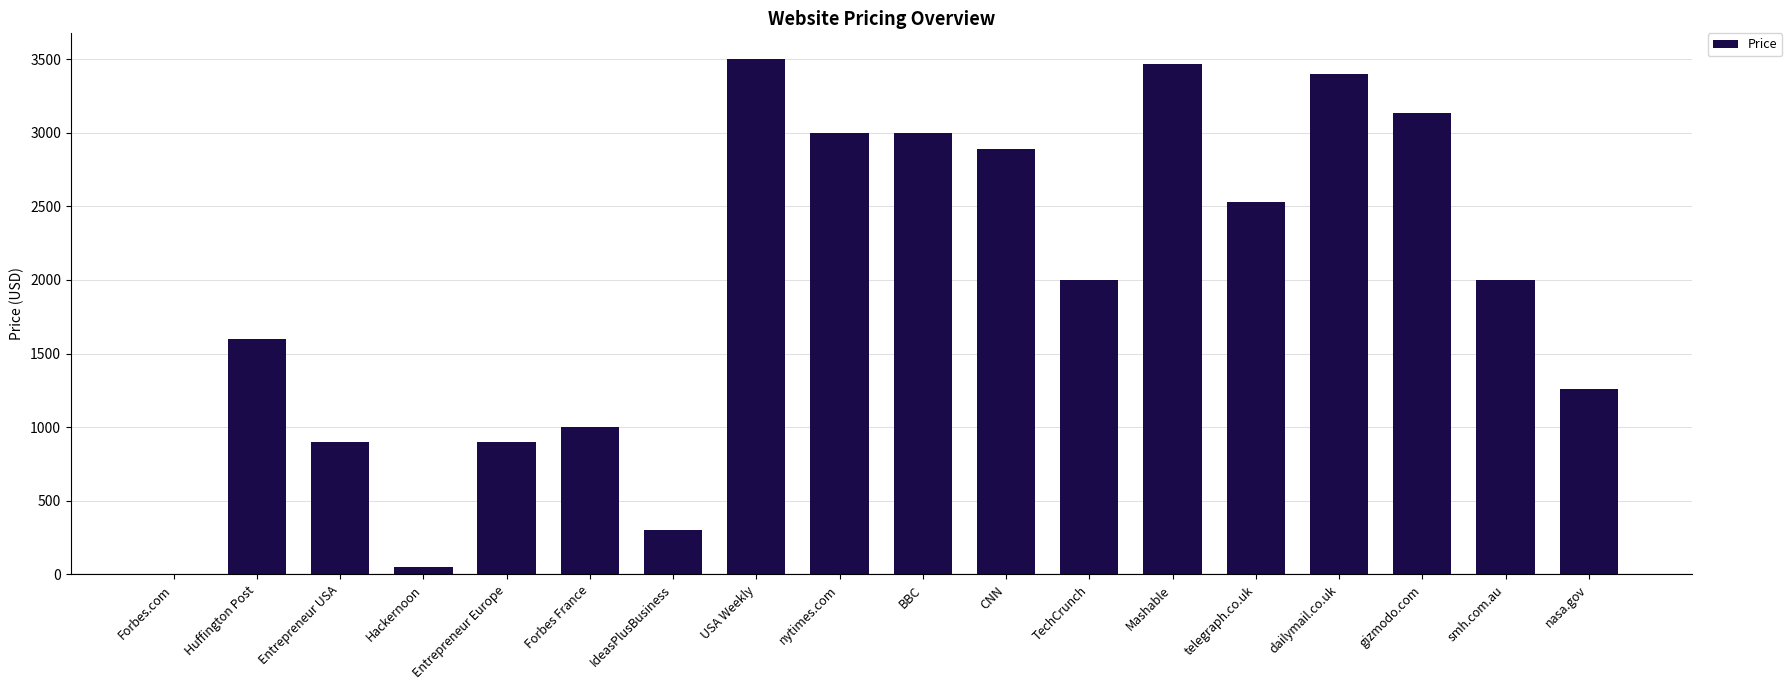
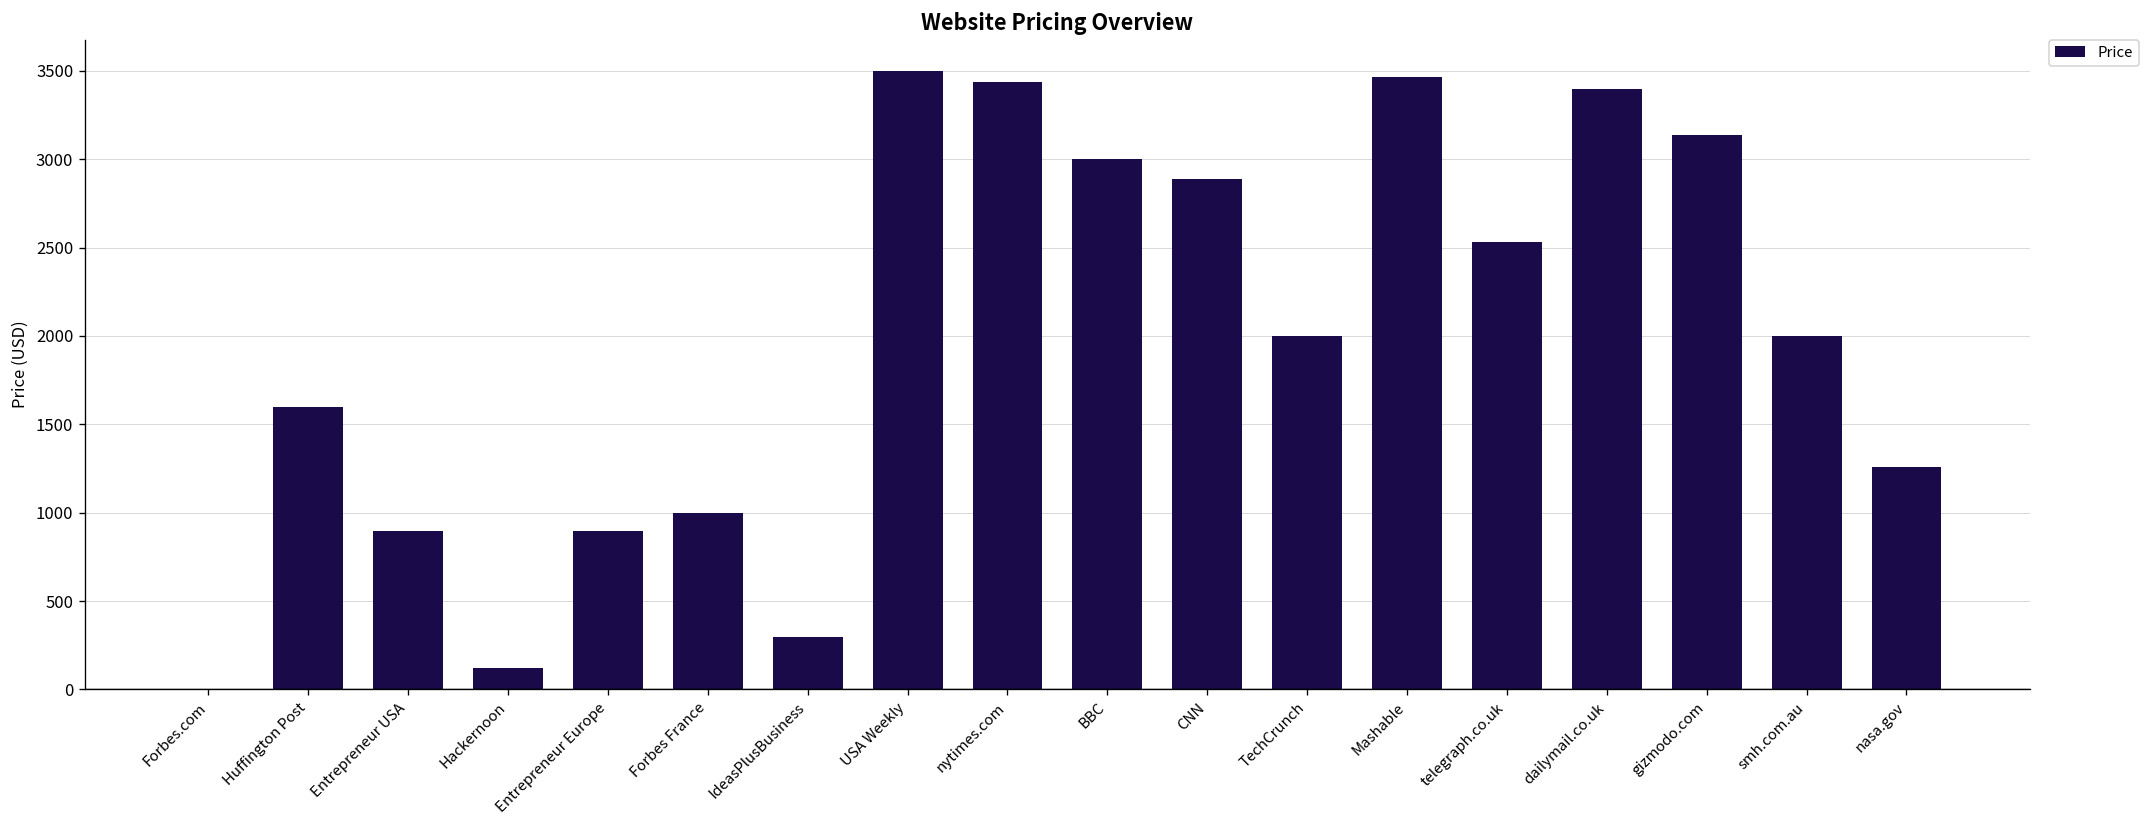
Hackernoon: 50 -> 120
nytimes.com: 3000 -> 3440
